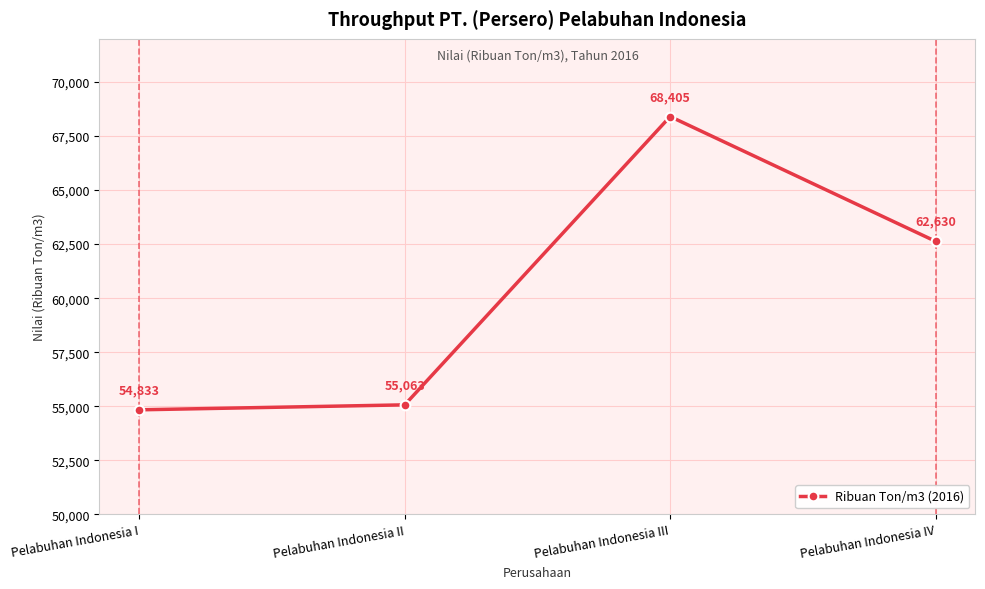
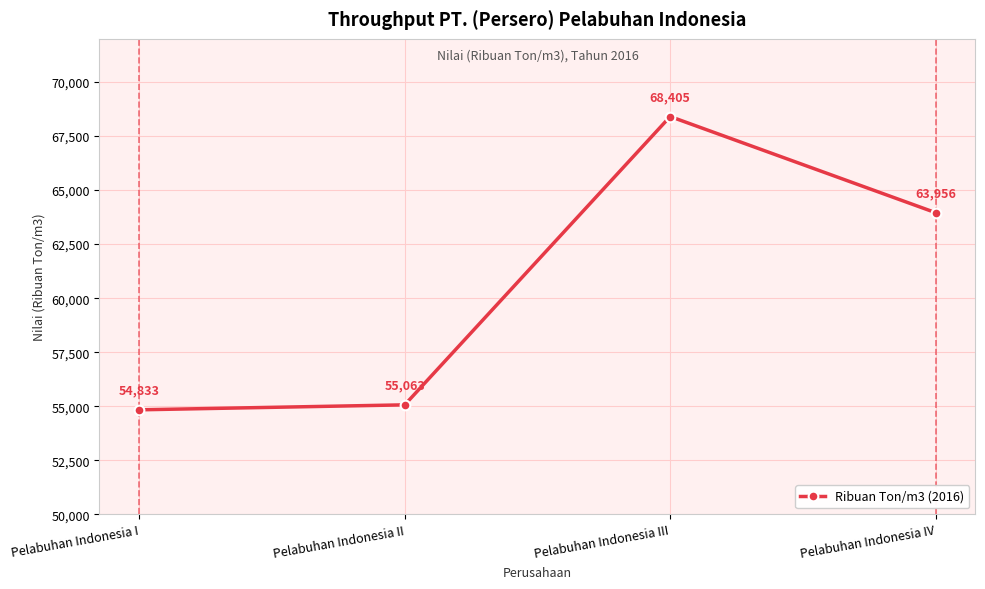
Pelabuhan Indonesia IV: 62,630 -> 63,956
